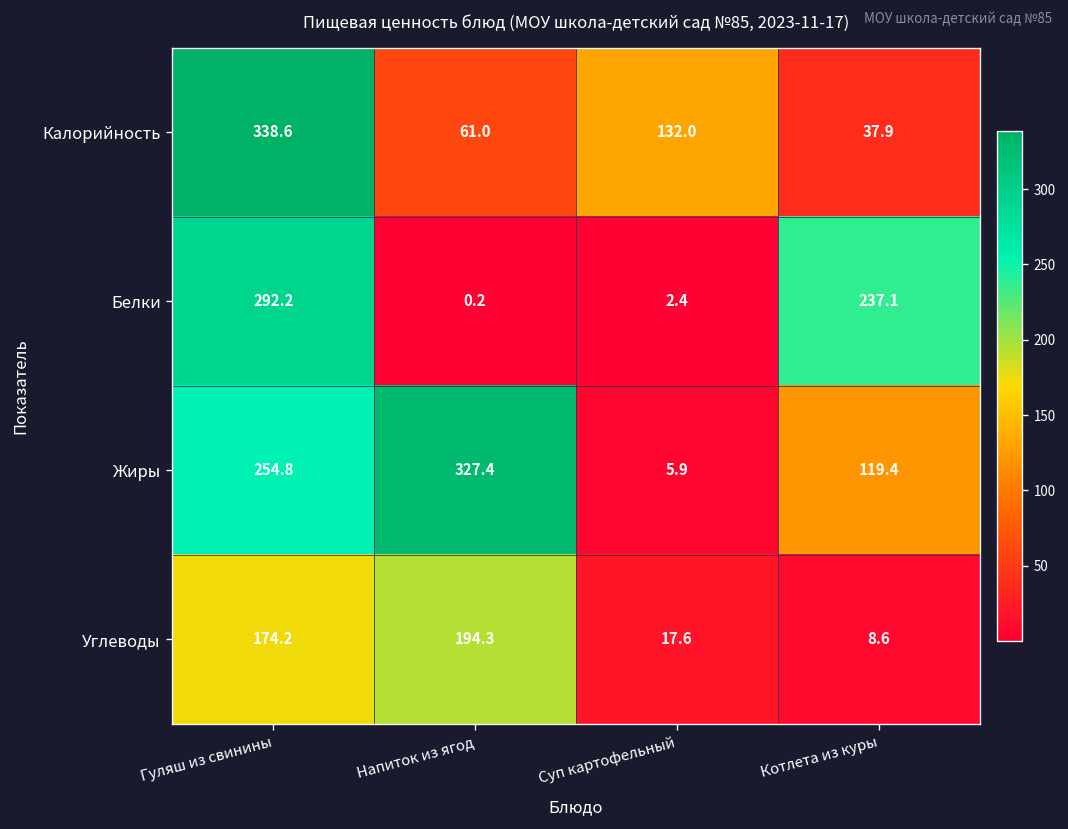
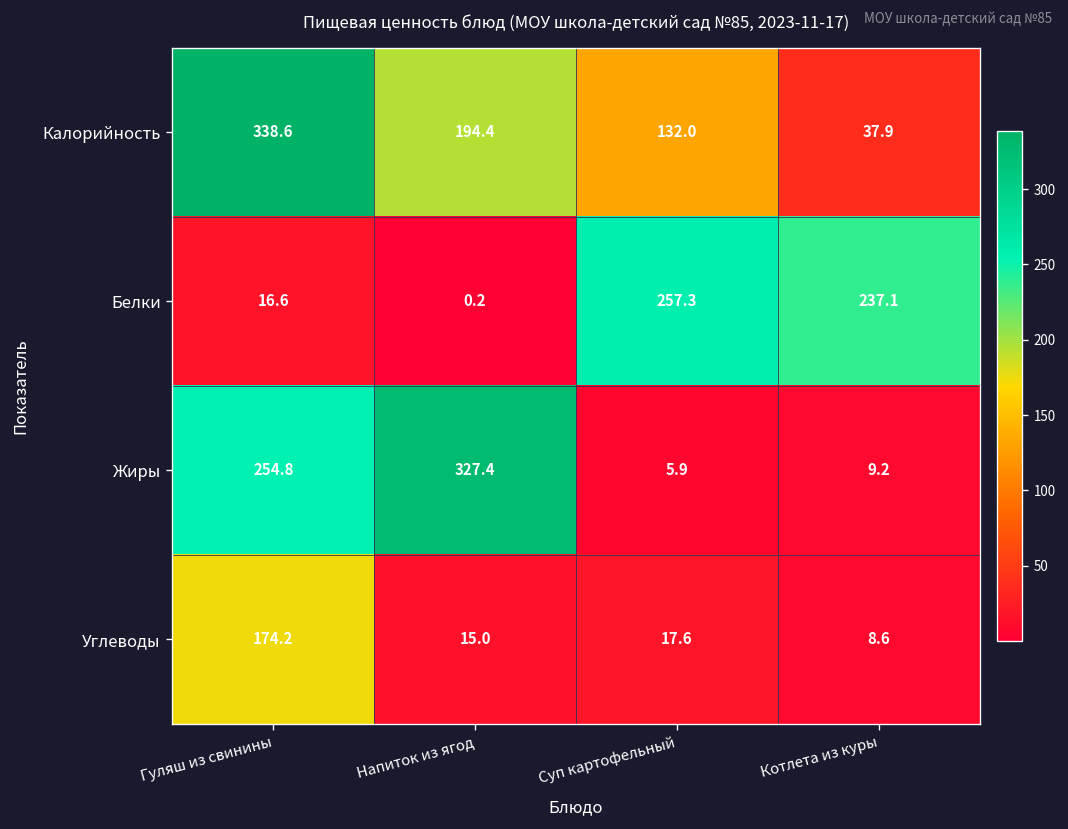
Калорийность, Напиток из ягод: 61.0 -> 194.4
Белки, Гуляш из свинины: 292.2 -> 16.6
Белки, Суп картофельный: 2.4 -> 257.3
Жиры, Котлета из куры: 119.4 -> 9.2
Углеводы, Напиток из ягод: 194.3 -> 15.0
